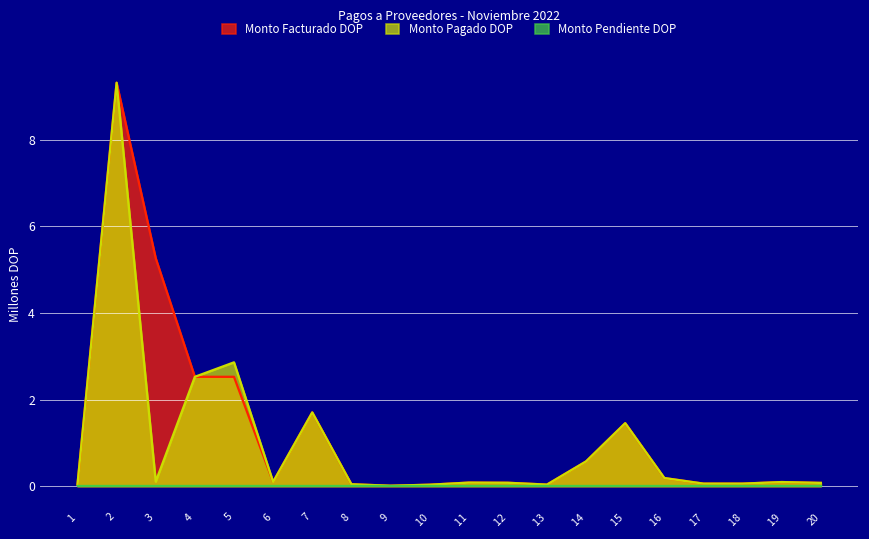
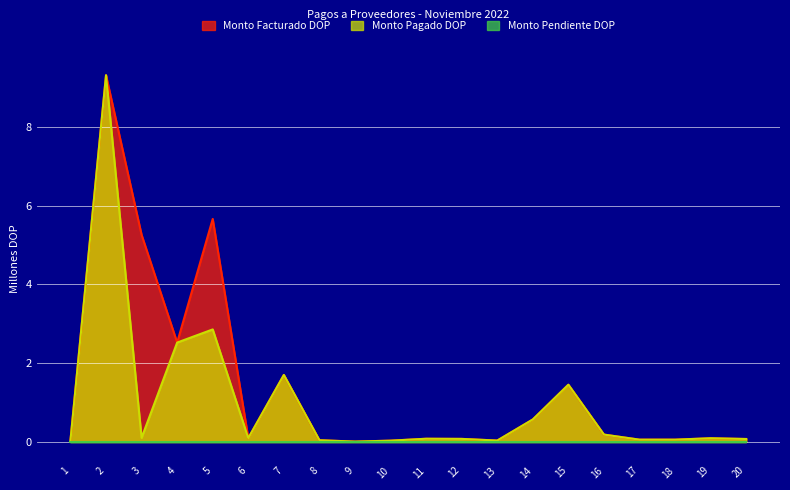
Monto Facturado DOP, 5: 2.5 -> 5.7
